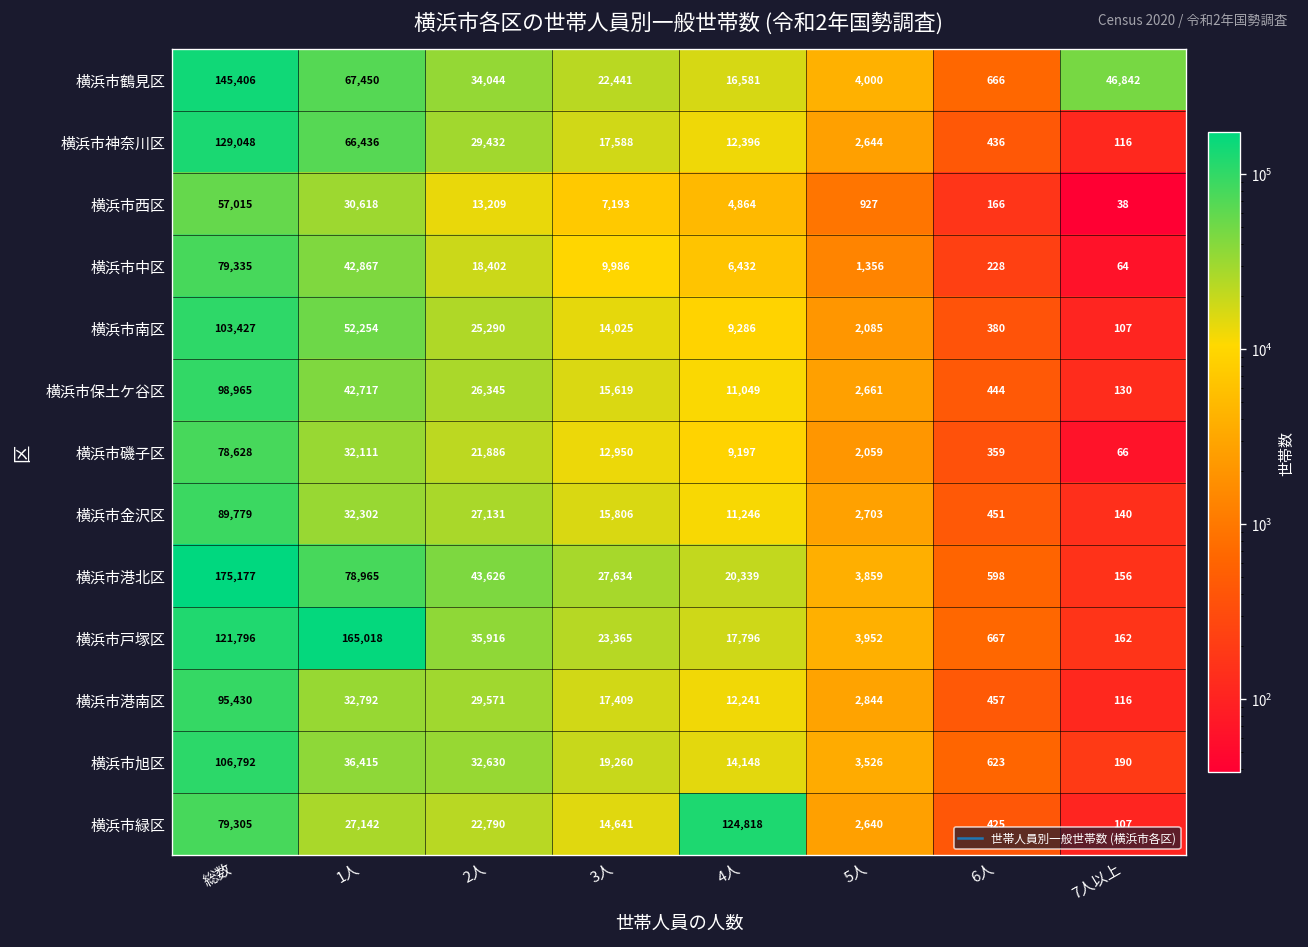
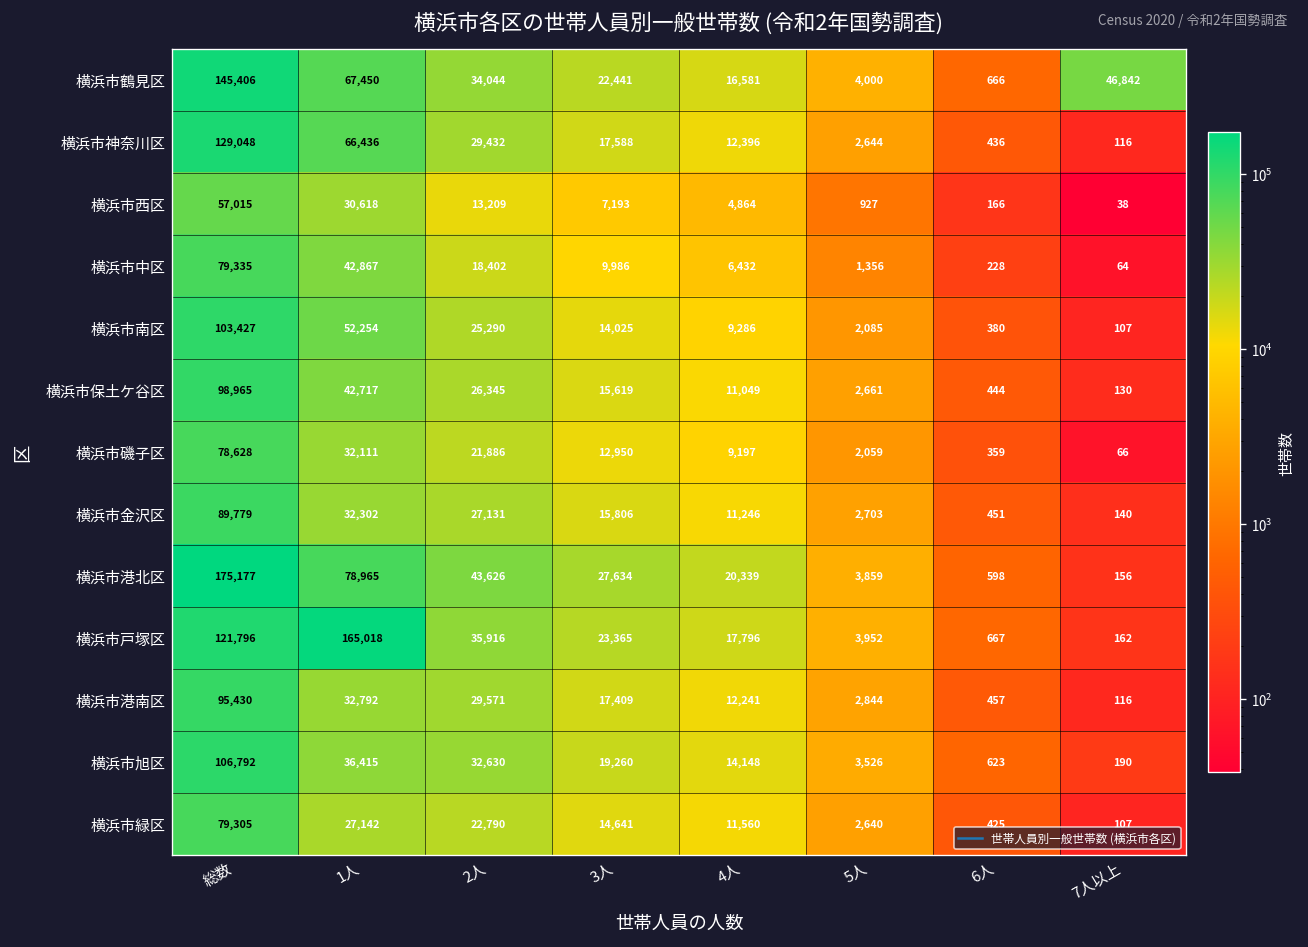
横浜市緑区, 4人: 124,818 -> 11,560
